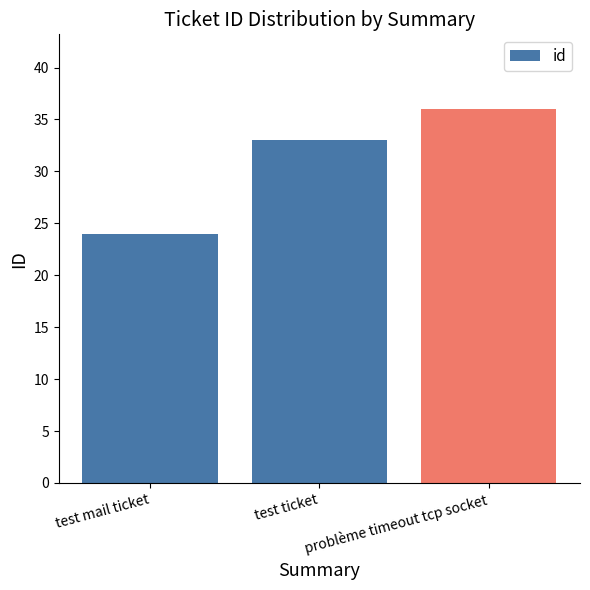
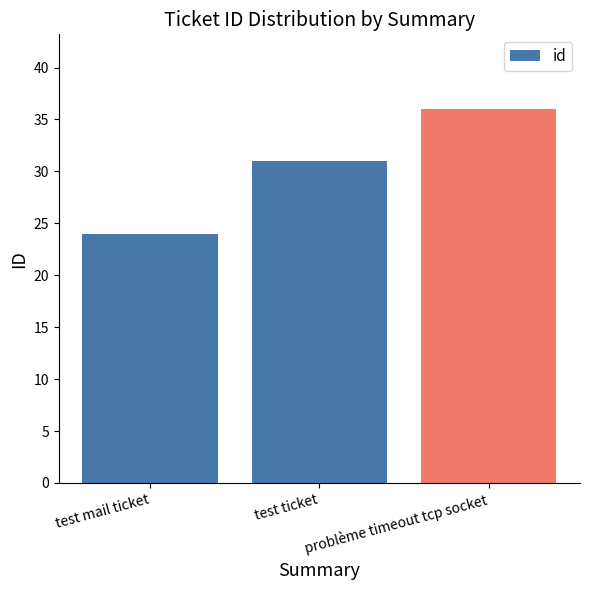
test ticket: 33 -> 31
